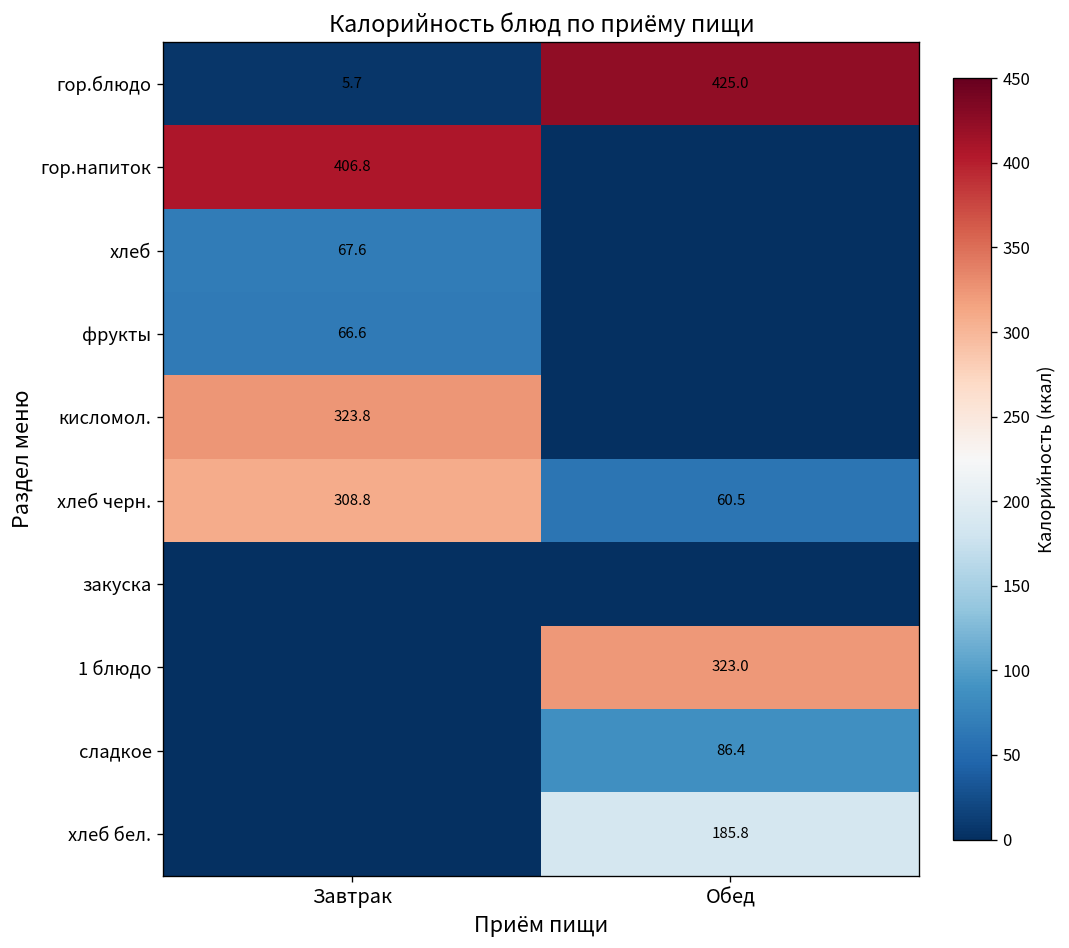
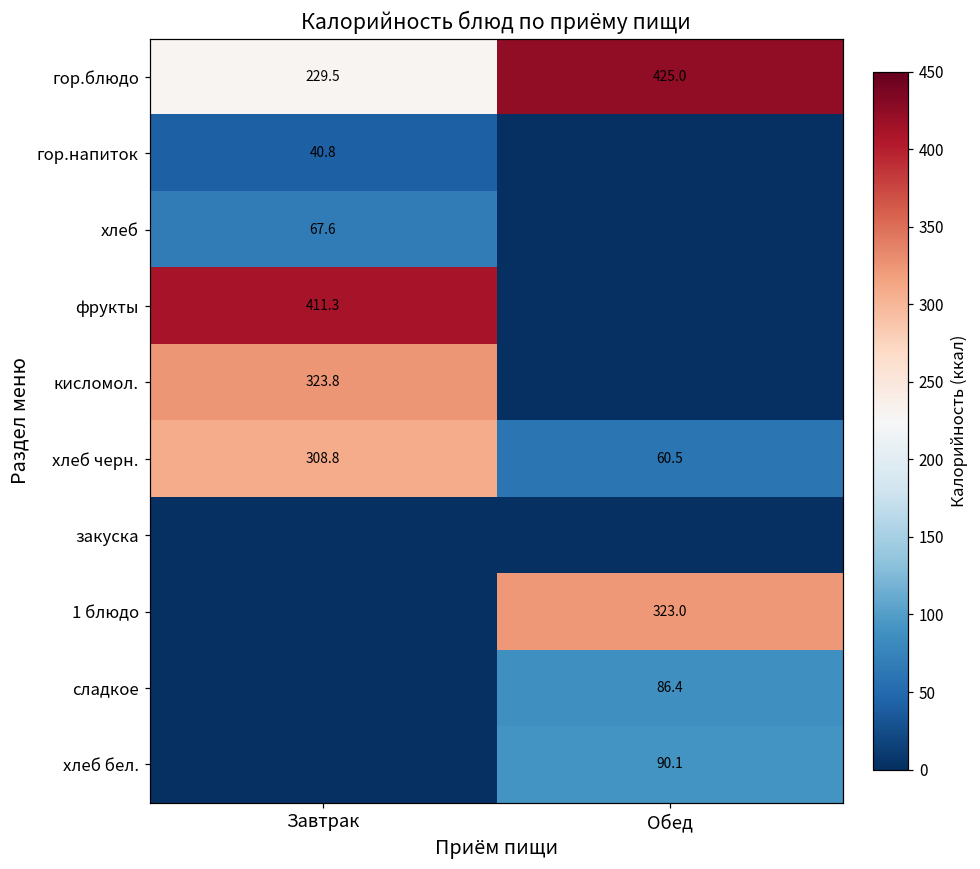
гор.блюдо, Завтрак: 5.7 -> 229.5
гор.напиток, Завтрак: 406.8 -> 40.8
фрукты, Завтрак: 66.6 -> 411.3
хлеб бел., Обед: 185.8 -> 90.1
